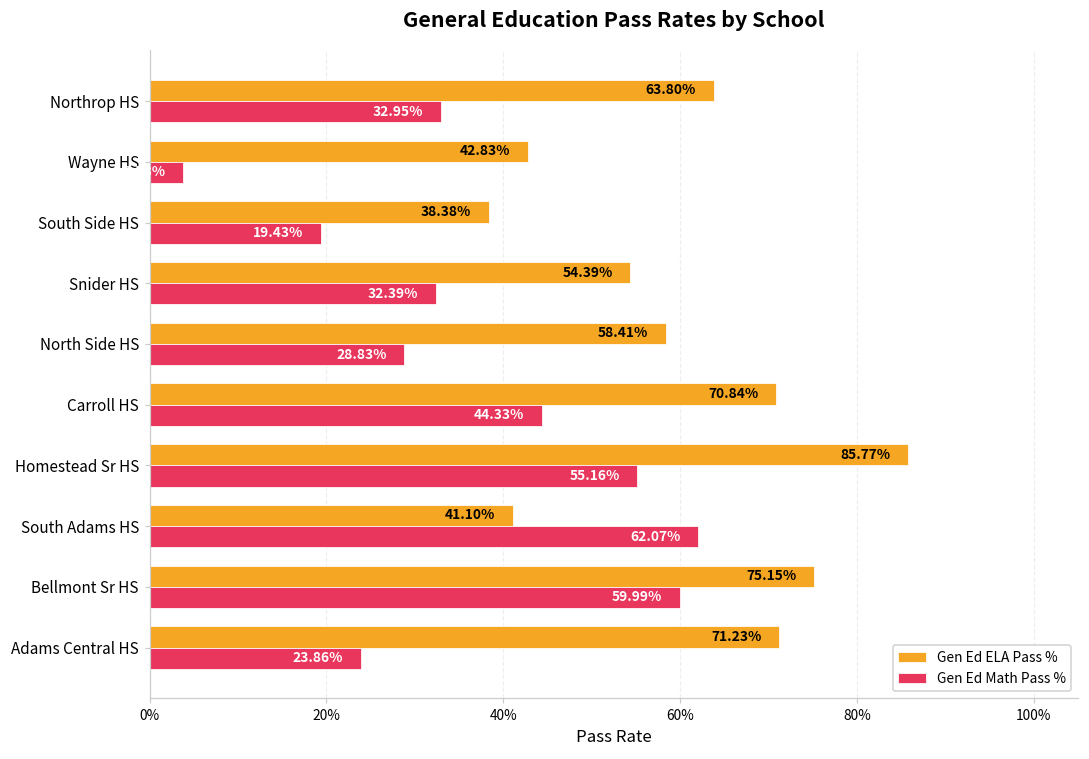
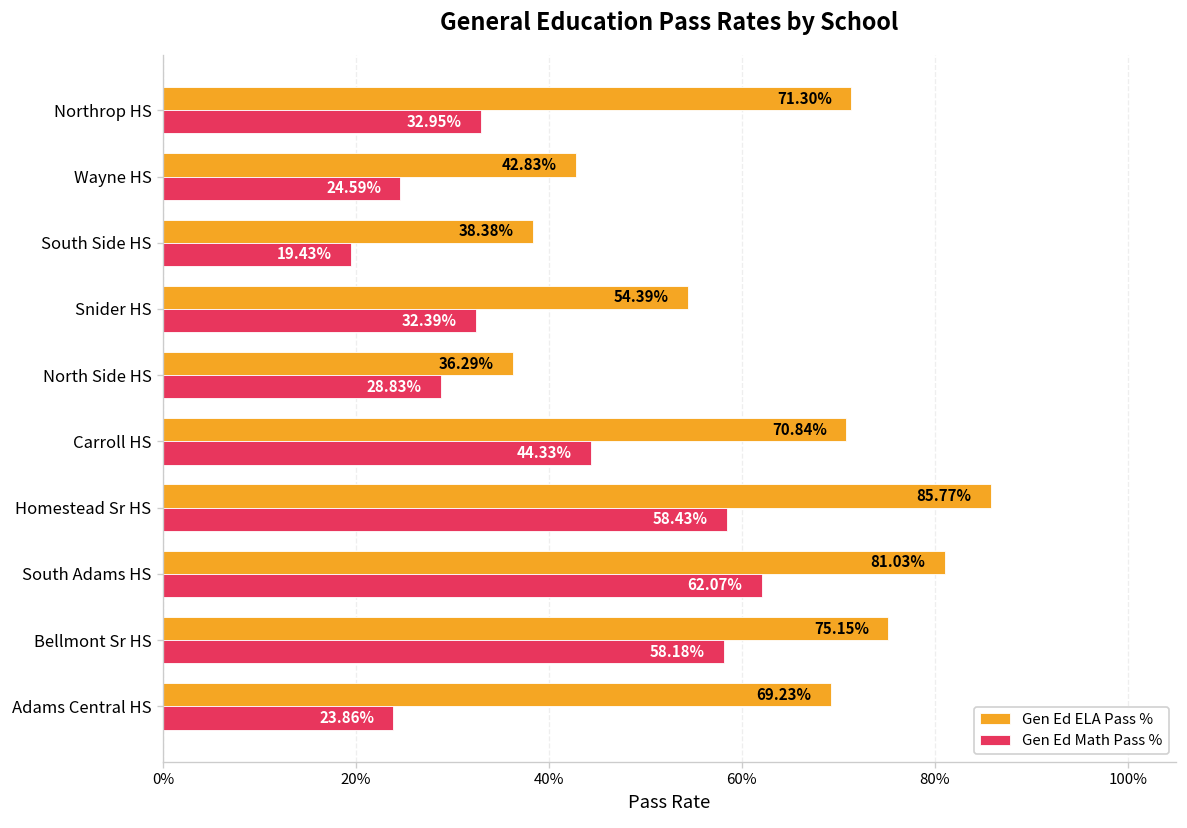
Gen Ed ELA Pass %, Northrop HS: 63.80% -> 71.30%
Gen Ed Math Pass %, Wayne HS: 4% -> 25%
Gen Ed ELA Pass %, North Side HS: 58.41% -> 36.29%
Gen Ed Math Pass %, Homestead Sr HS: 55.16% -> 58.43%
Gen Ed ELA Pass %, South Adams HS: 41.10% -> 81.03%
Gen Ed Math Pass %, Bellmont Sr HS: 59.99% -> 58.18%
Gen Ed ELA Pass %, Adams Central HS: 71.23% -> 69.23%
